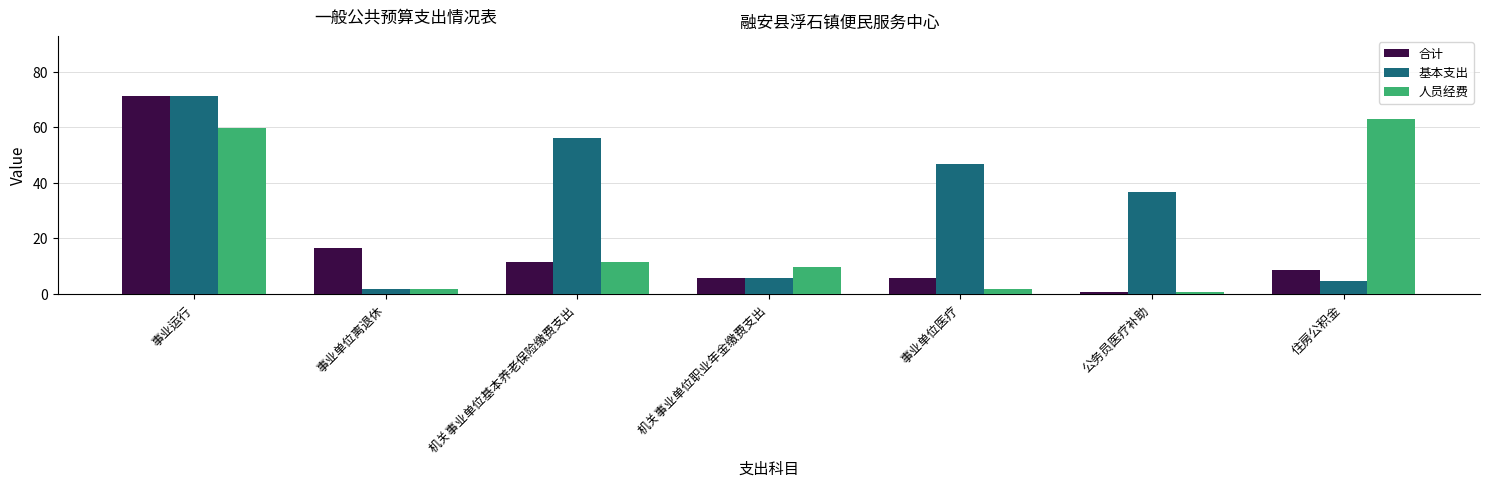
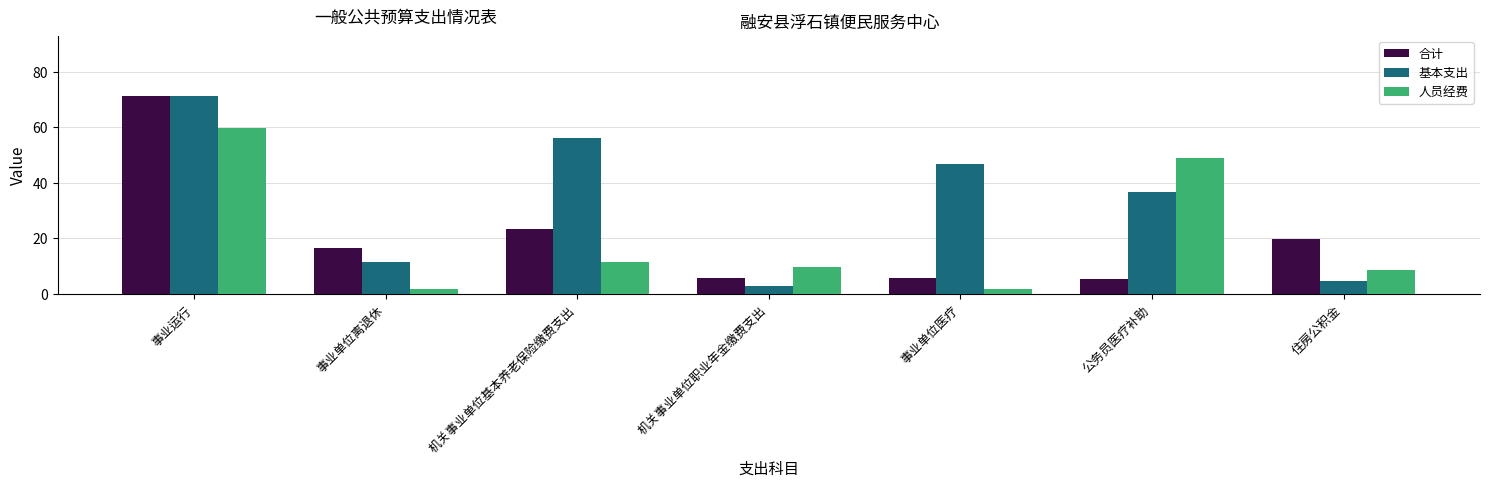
基本支出, 事业单位离退休: 2 -> 12
合计, 机关事业单位基本养老保险缴费支出: 12 -> 23
基本支出, 机关事业单位职业年金缴费支出: 6 -> 3
合计, 公务员医疗补助: 1 -> 5
人员经费, 公务员医疗补助: 1 -> 49
合计, 住房公积金: 9 -> 20
人员经费, 住房公积金: 63 -> 9
